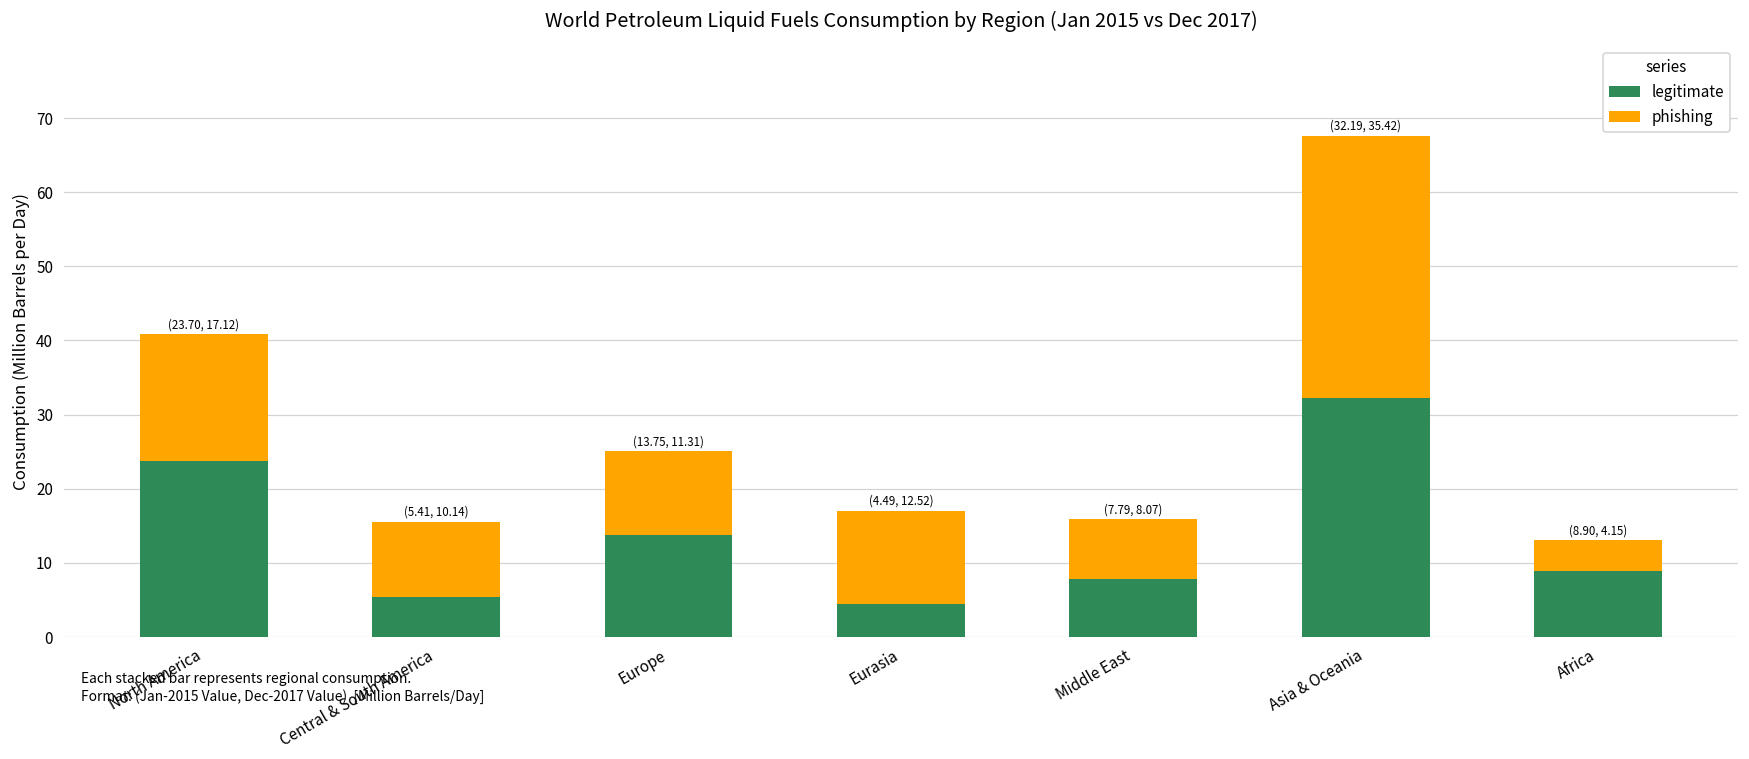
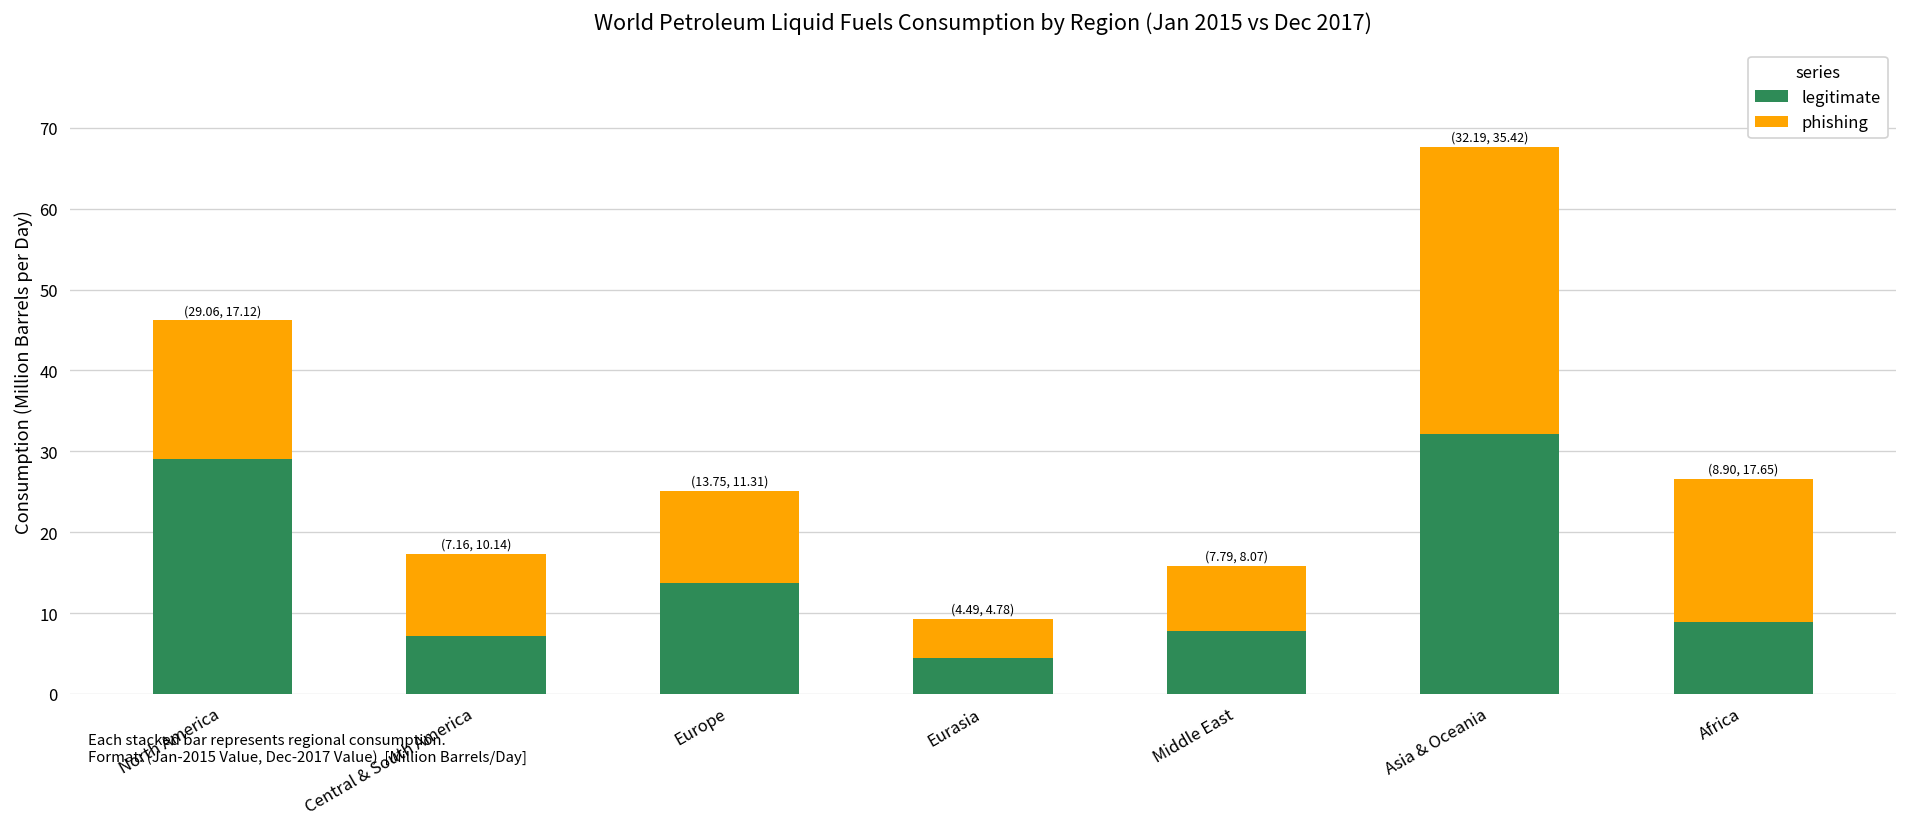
legitimate, North America: (23.70, 17.12) -> (29.06, 17.12)
legitimate, Central & South America: (5.41, 10.14) -> (7.16, 10.14)
phishing, Eurasia: 12.52 -> 4.78
phishing, Africa: 4.15 -> 17.65
